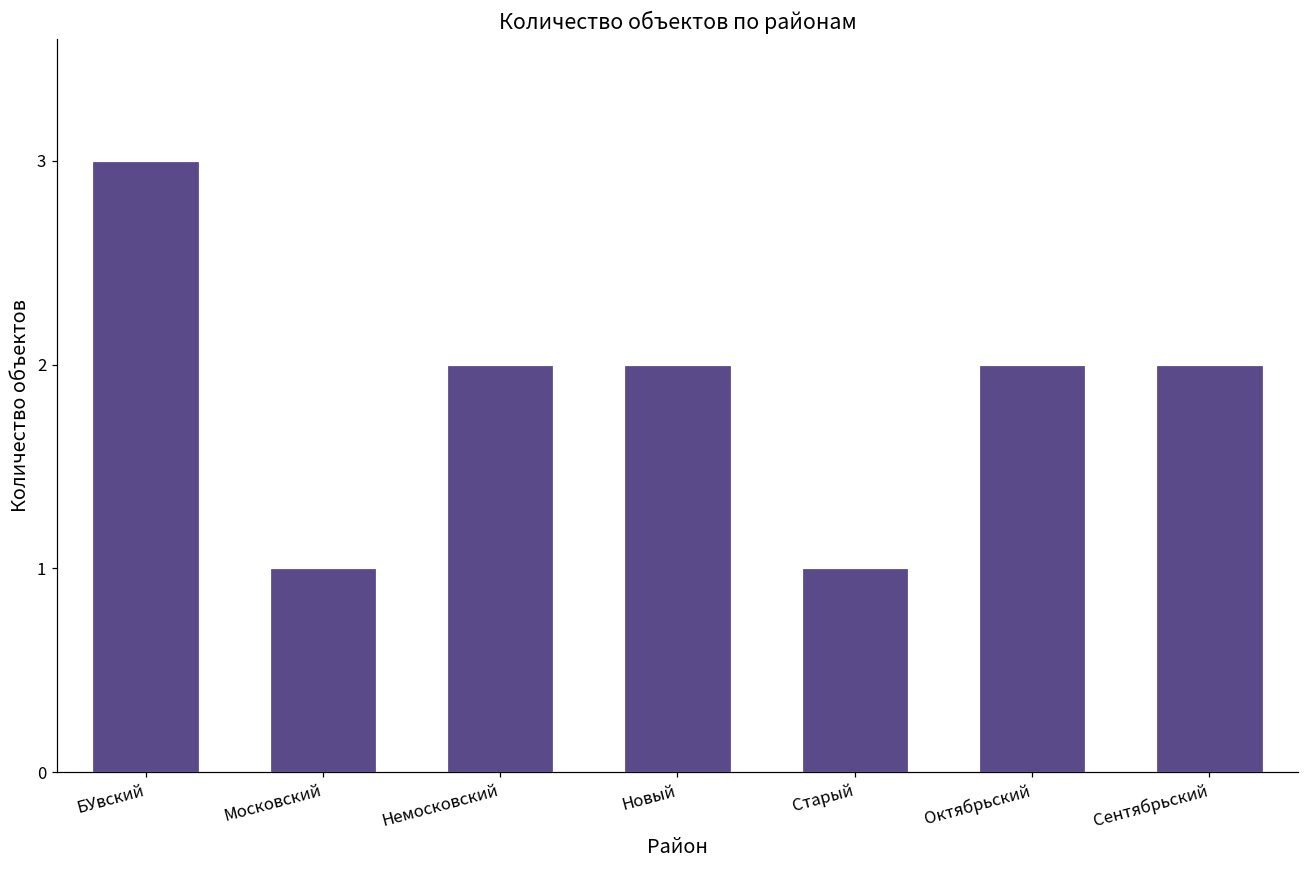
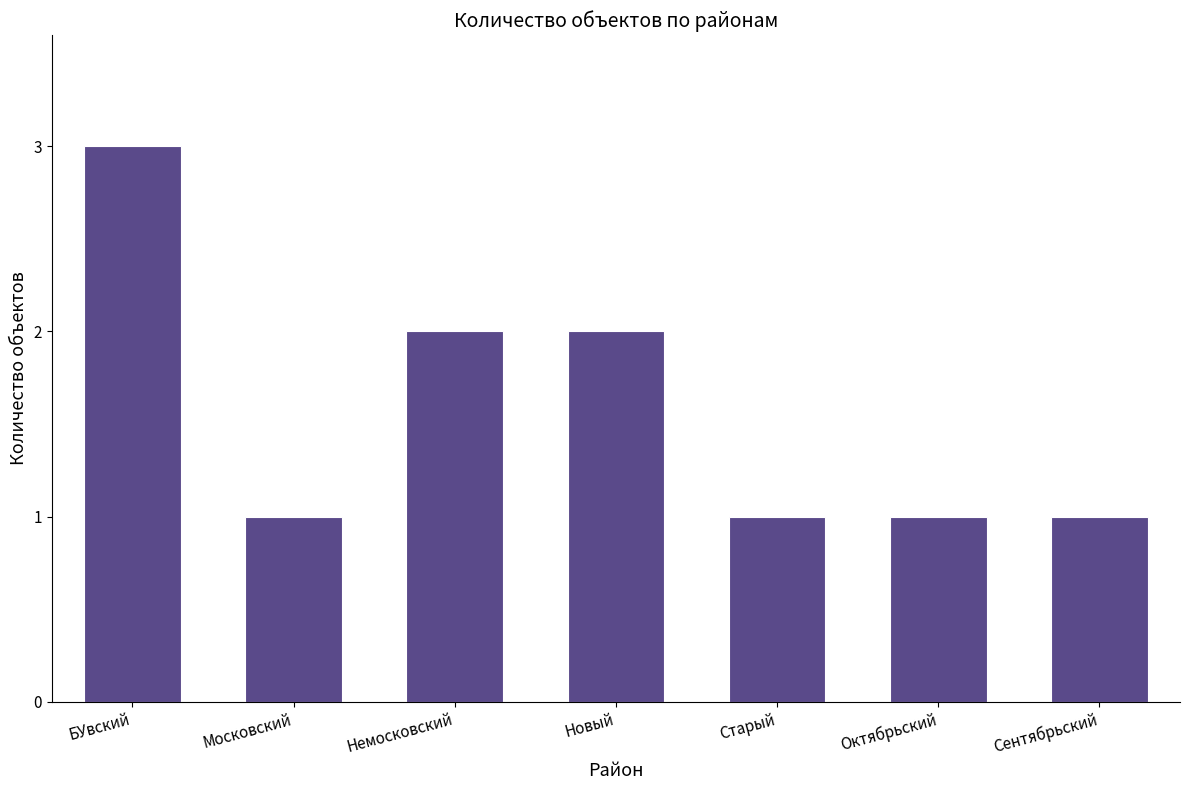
Октябрьский: 2 -> 1
Сентябрьский: 2 -> 1
